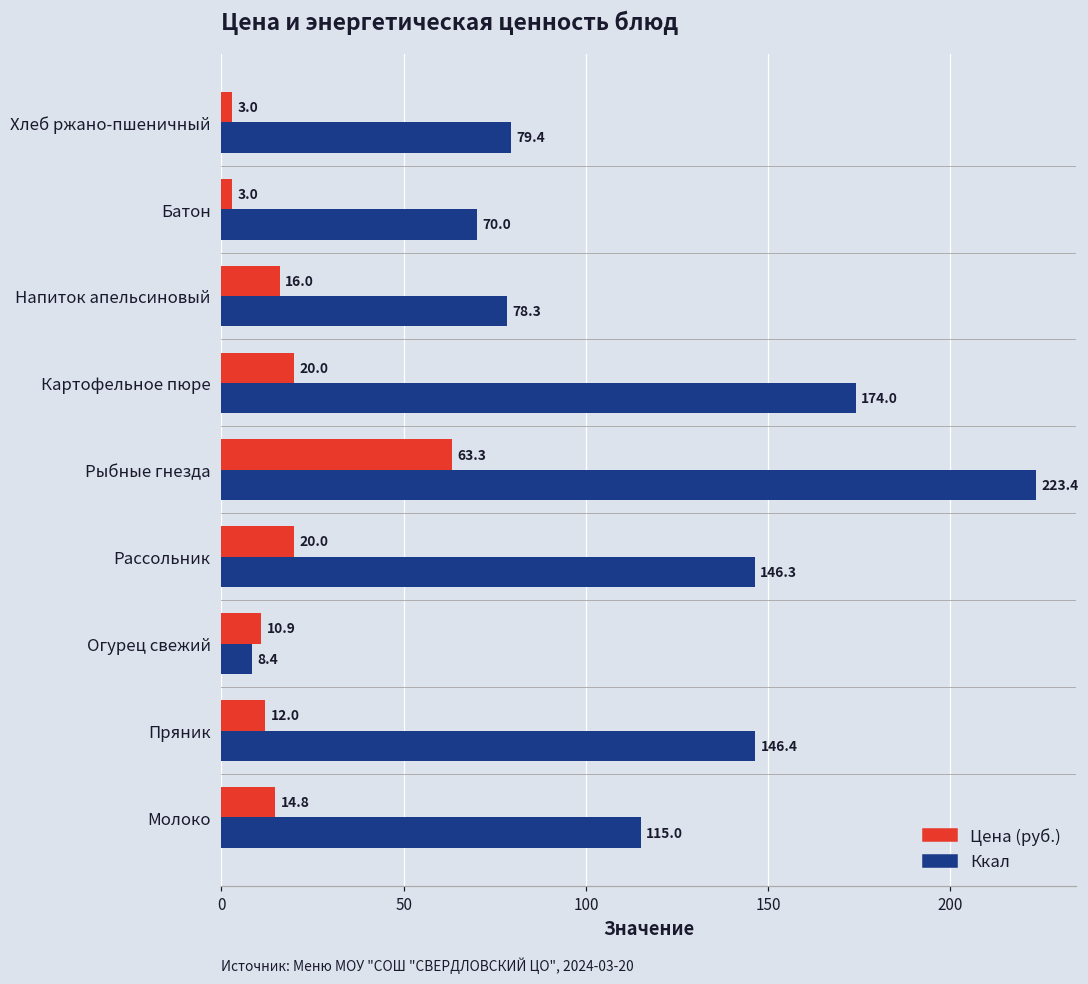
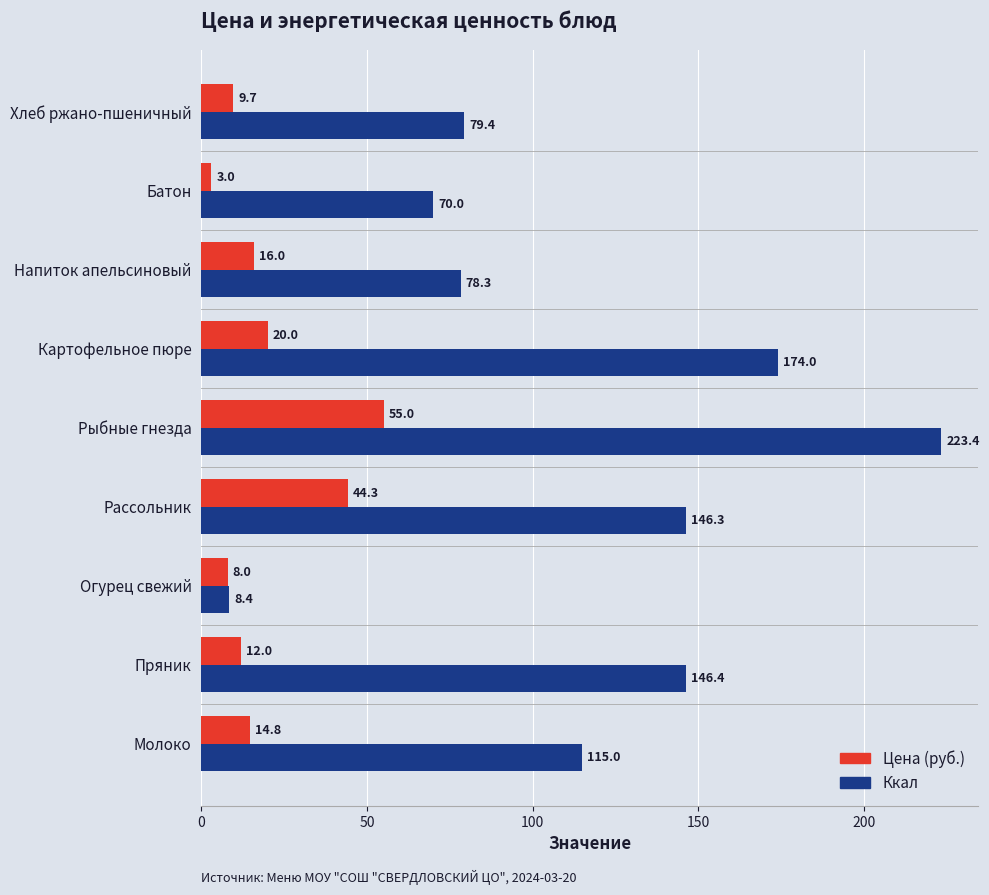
Цена (руб.), Хлеб ржано-пшеничный: 3.0 -> 9.7
Цена (руб.), Рыбные гнезда: 63.3 -> 55.0
Цена (руб.), Рассольник: 20.0 -> 44.3
Цена (руб.), Огурец свежий: 10.9 -> 8.0
